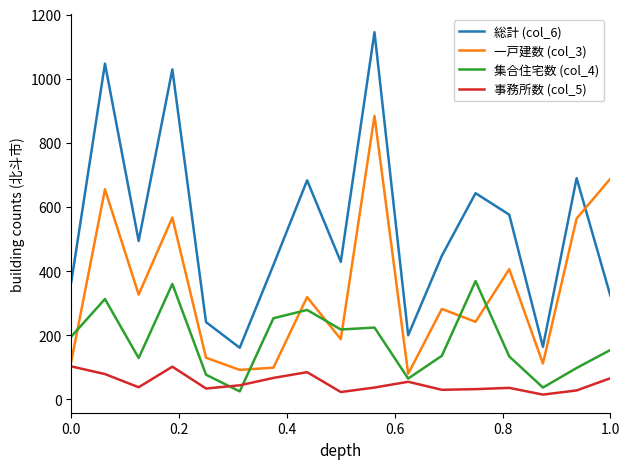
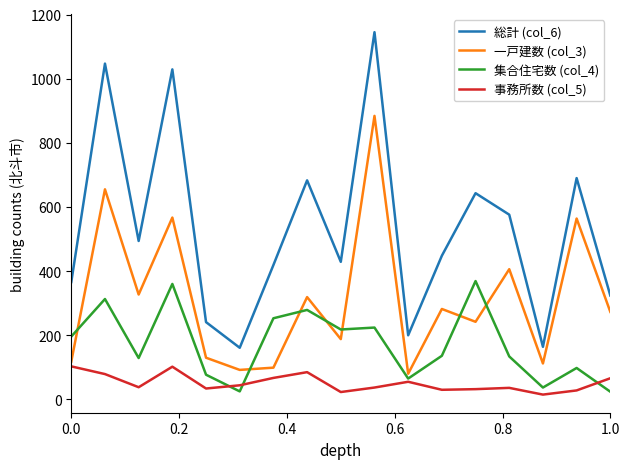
一戸建数 (col_3), 1.0: 690 -> 270
集合住宅数 (col_4), 1.0: 150 -> 20
